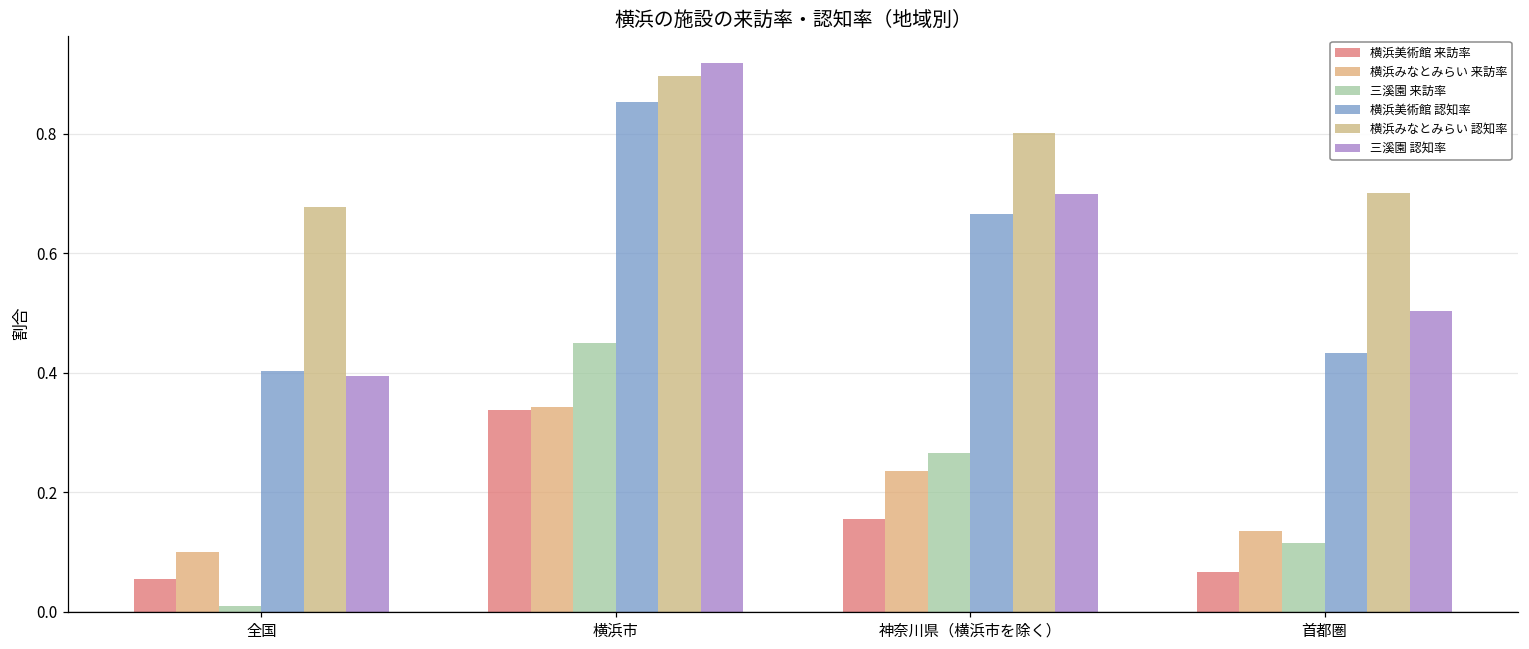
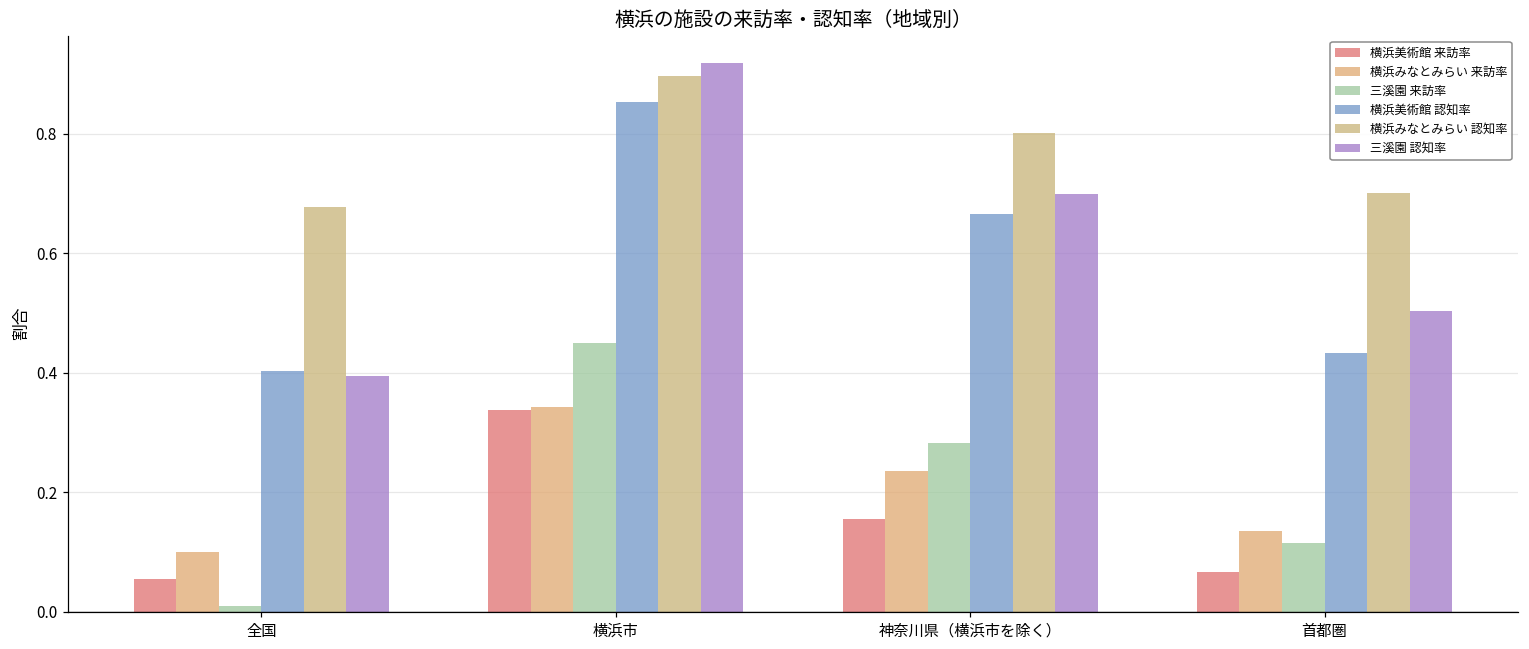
三溪園 来訪率, 神奈川県（横浜市を除く）: 0.27 -> 0.28
